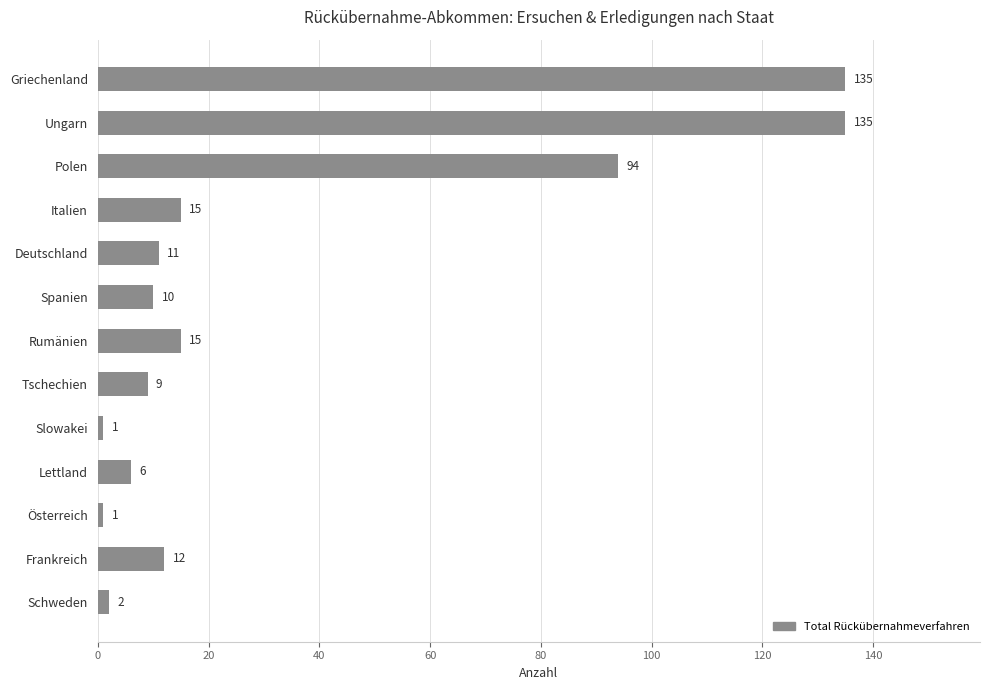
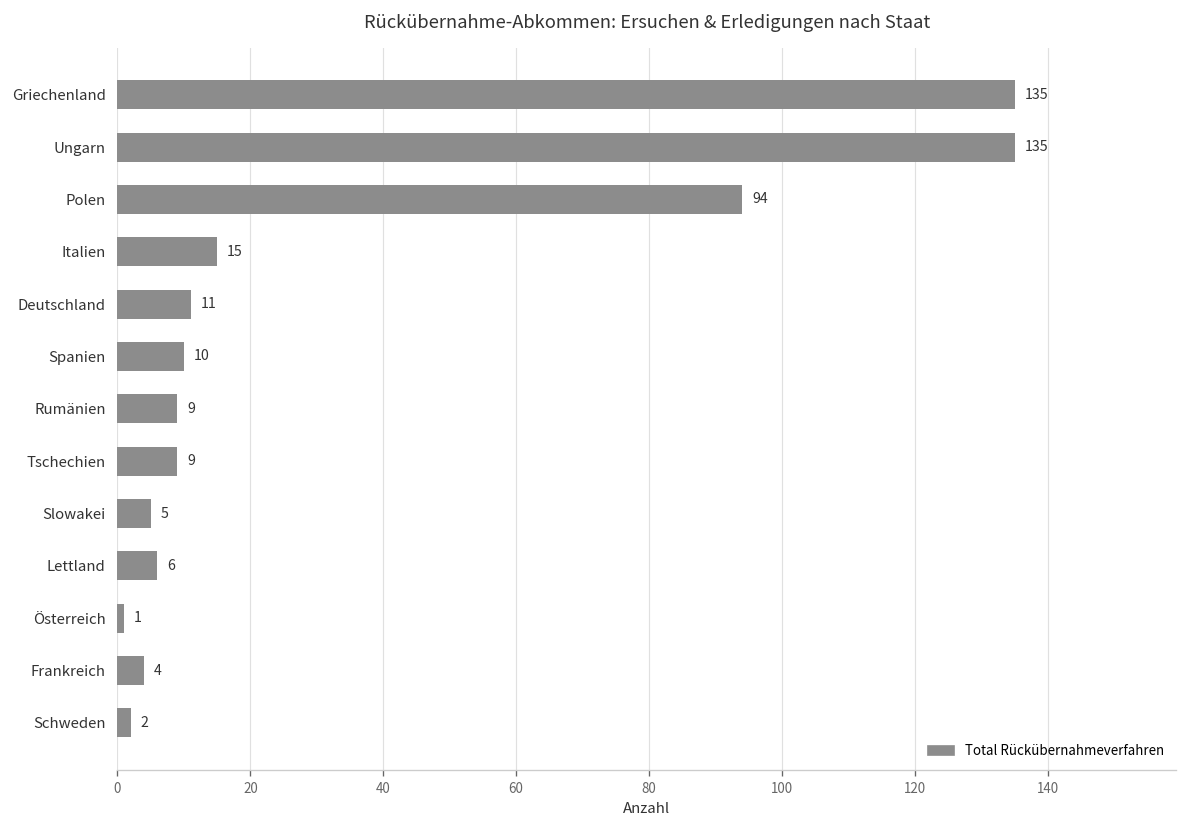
Rumänien: 15 -> 9
Slowakei: 1 -> 5
Frankreich: 12 -> 4
